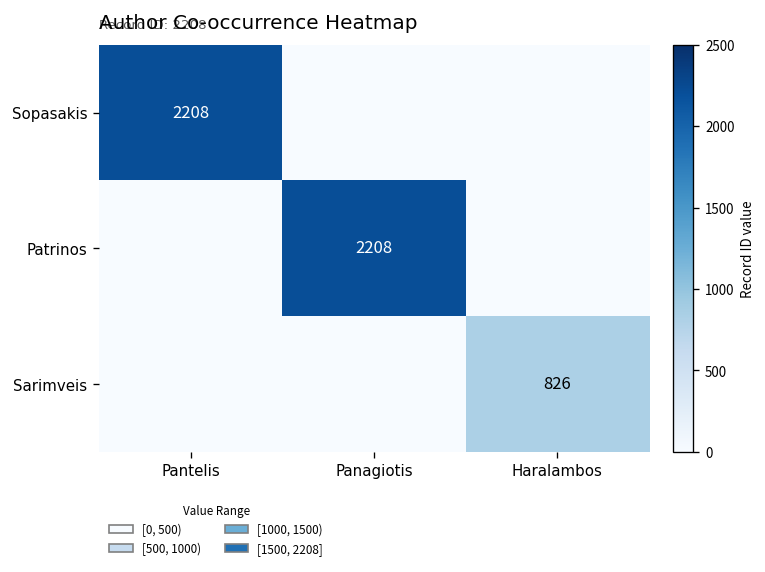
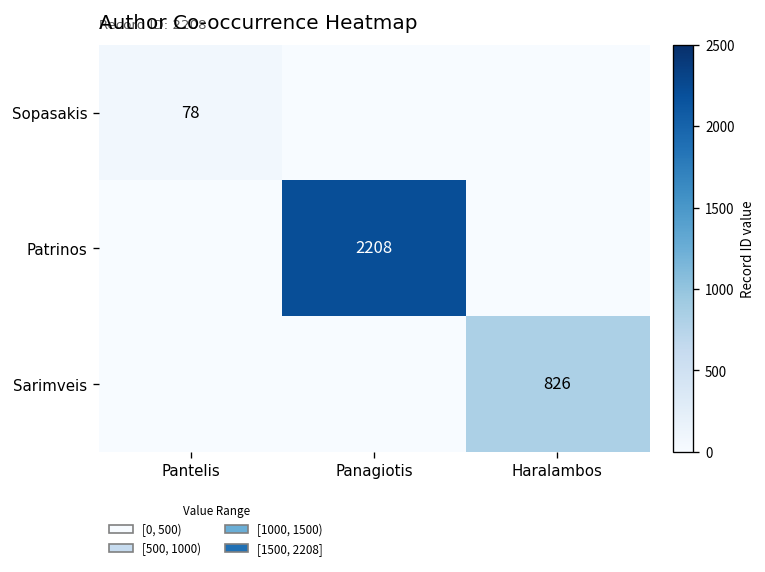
Sopasakis, Pantelis: 2208 -> 78
